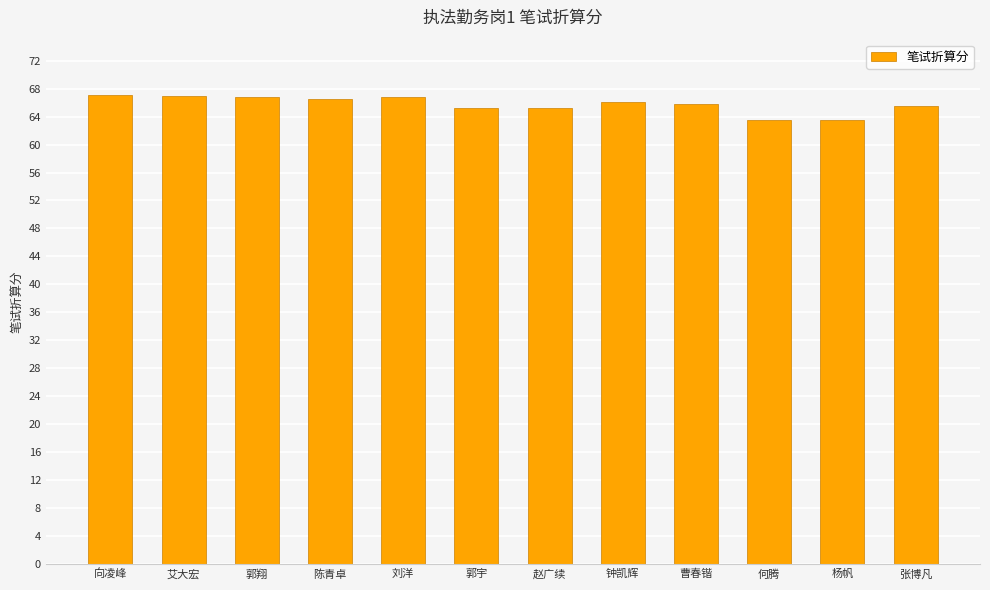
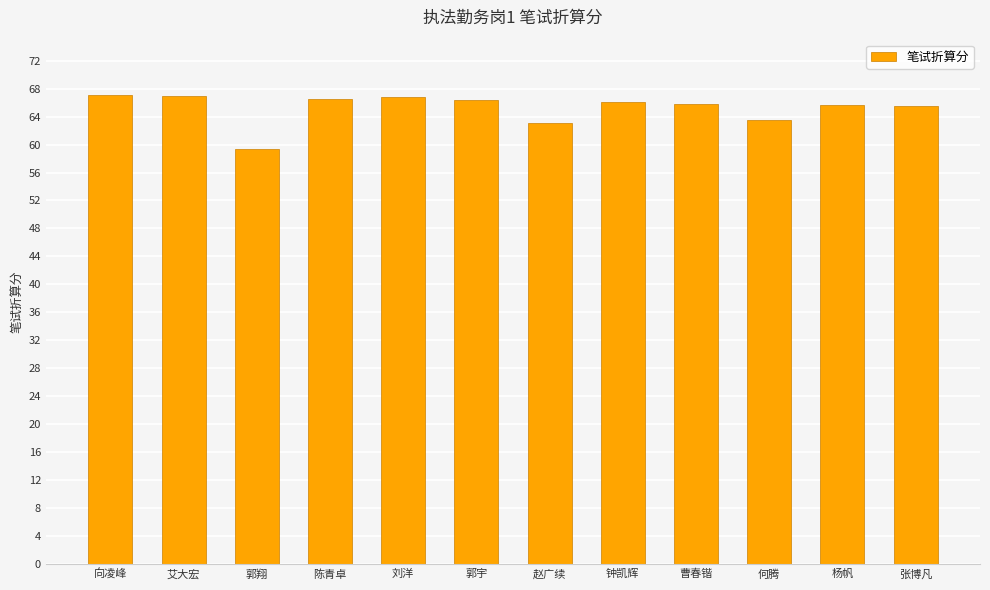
郭翔: 67 -> 59
郭宇: 65 -> 66
赵广续: 65 -> 63
杨帆: 63 -> 66
